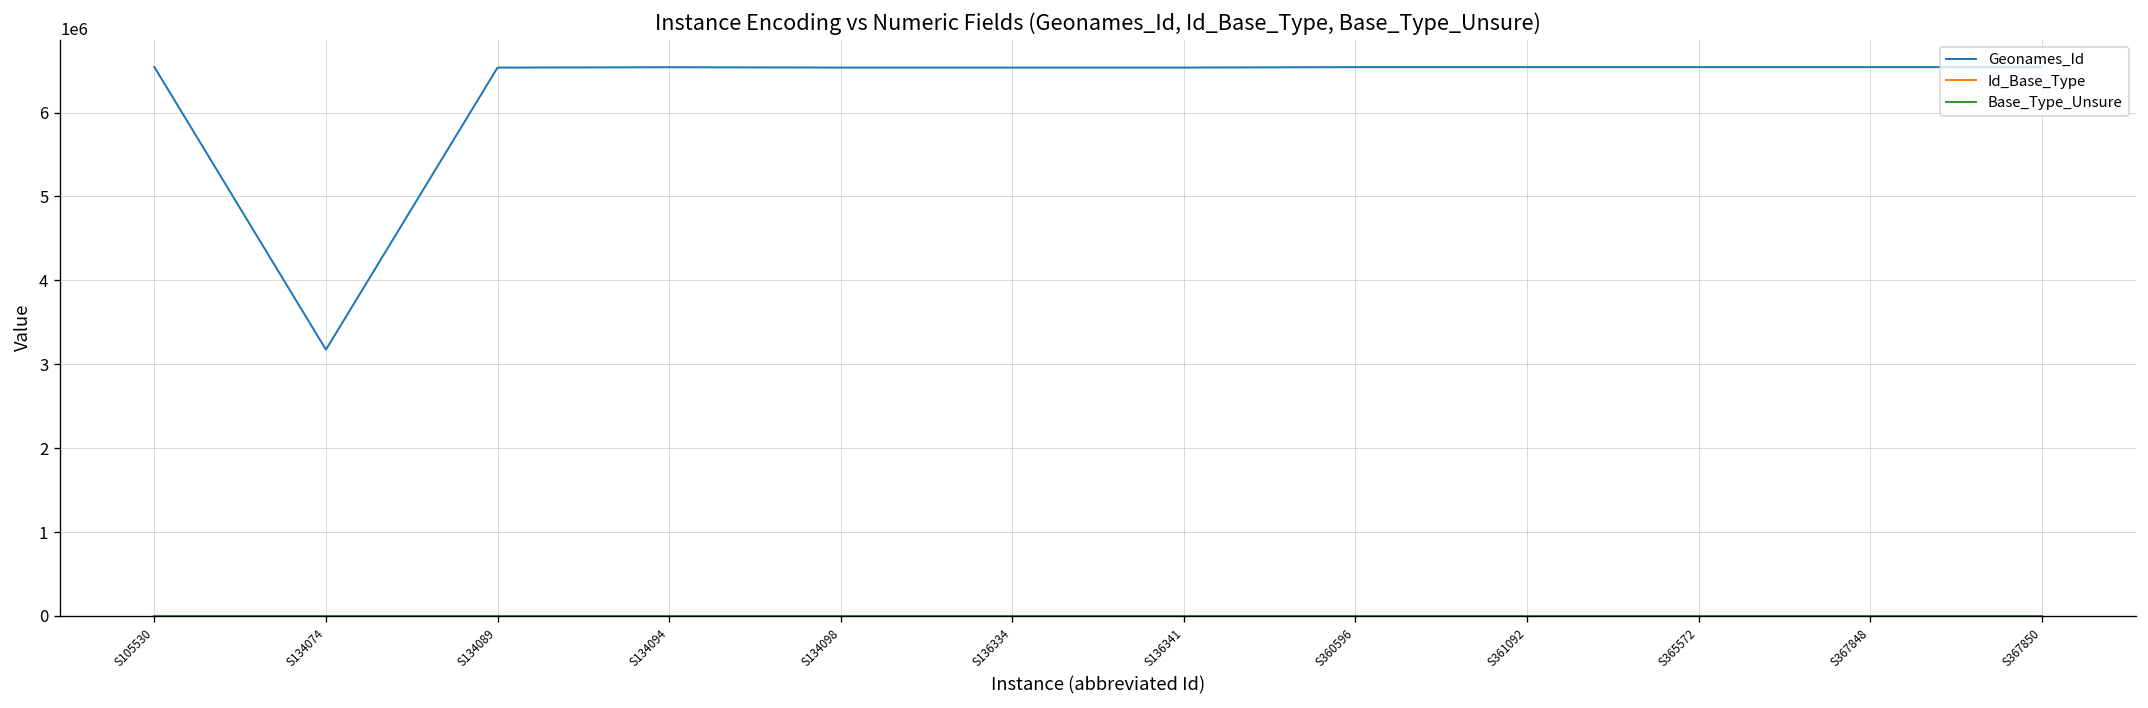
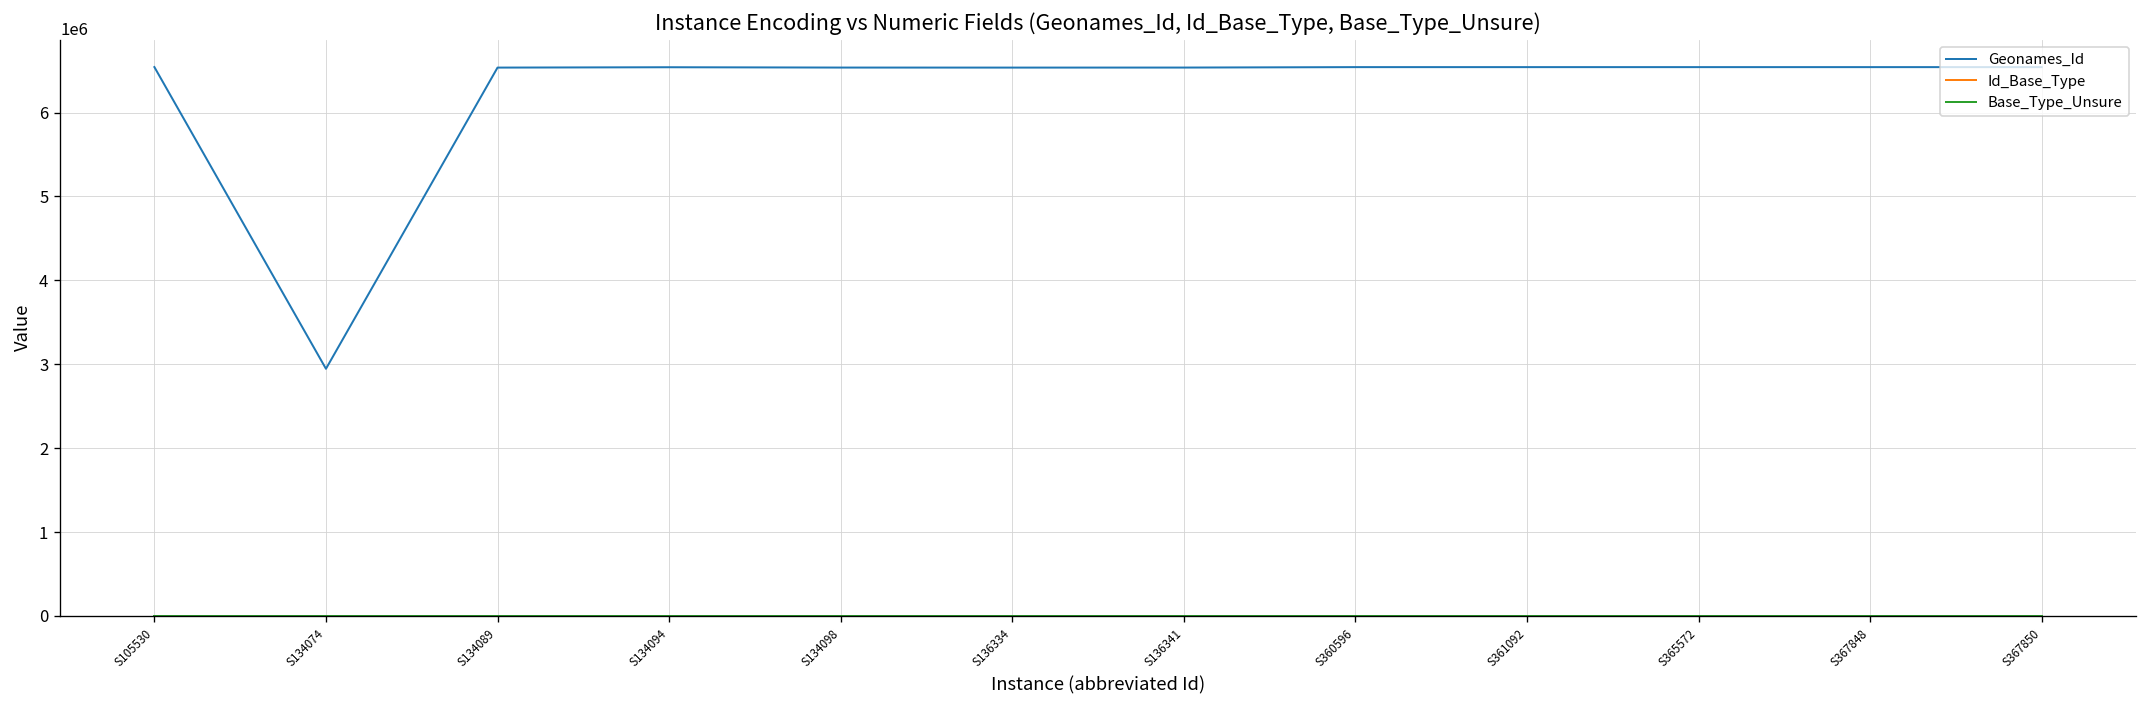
Geonames_Id, S134074: 3200000 -> 2900000
